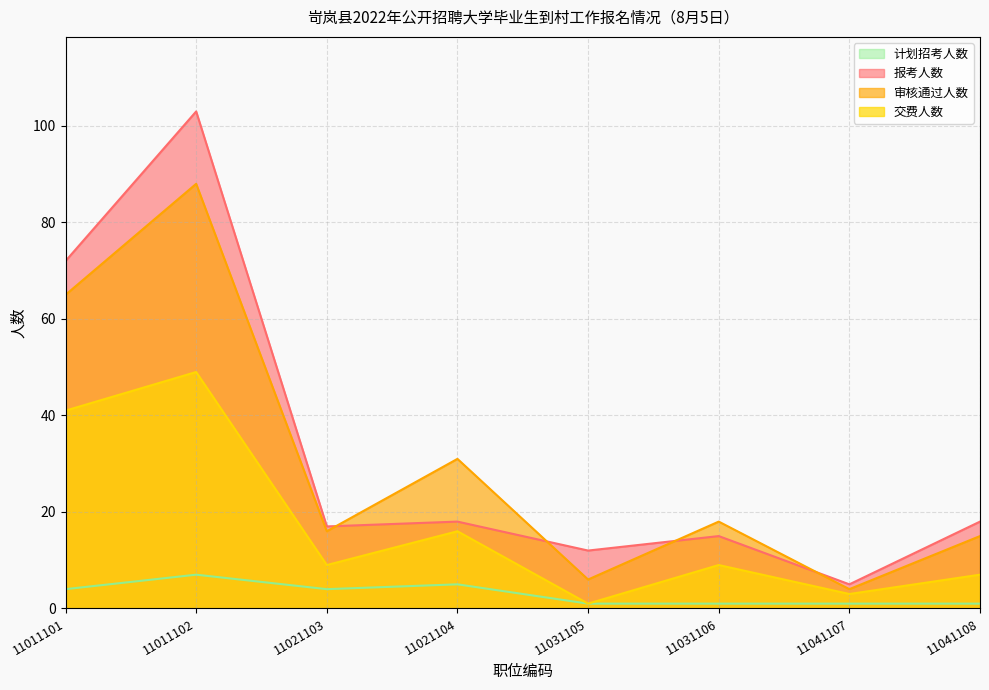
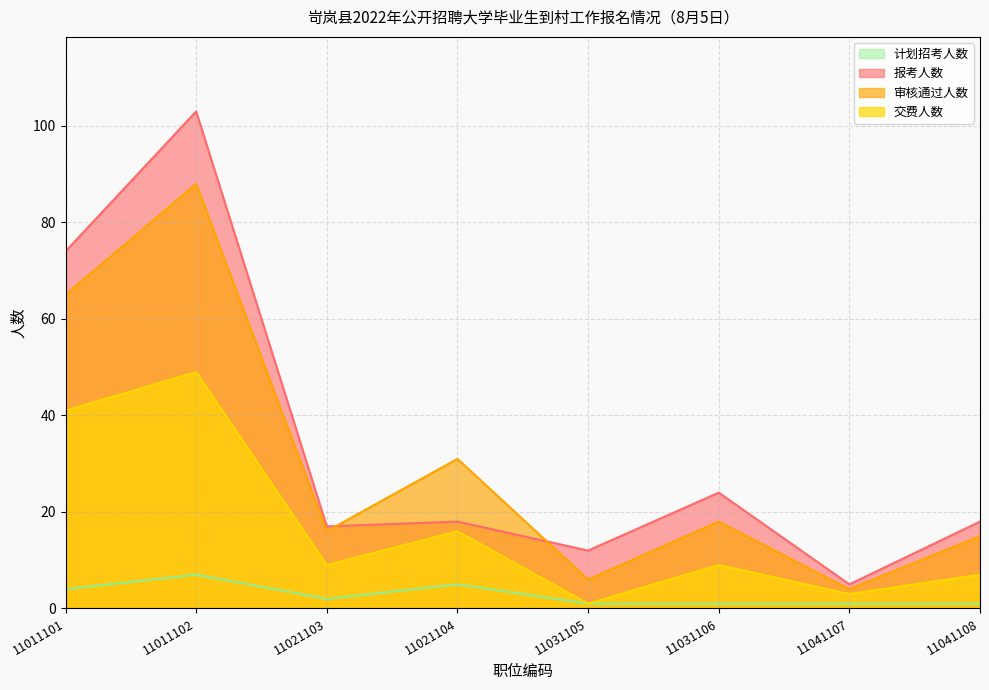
报考人数, 11011101: 72 -> 74
计划招考人数, 11021103: 4 -> 2
报考人数, 11031106: 15 -> 24
